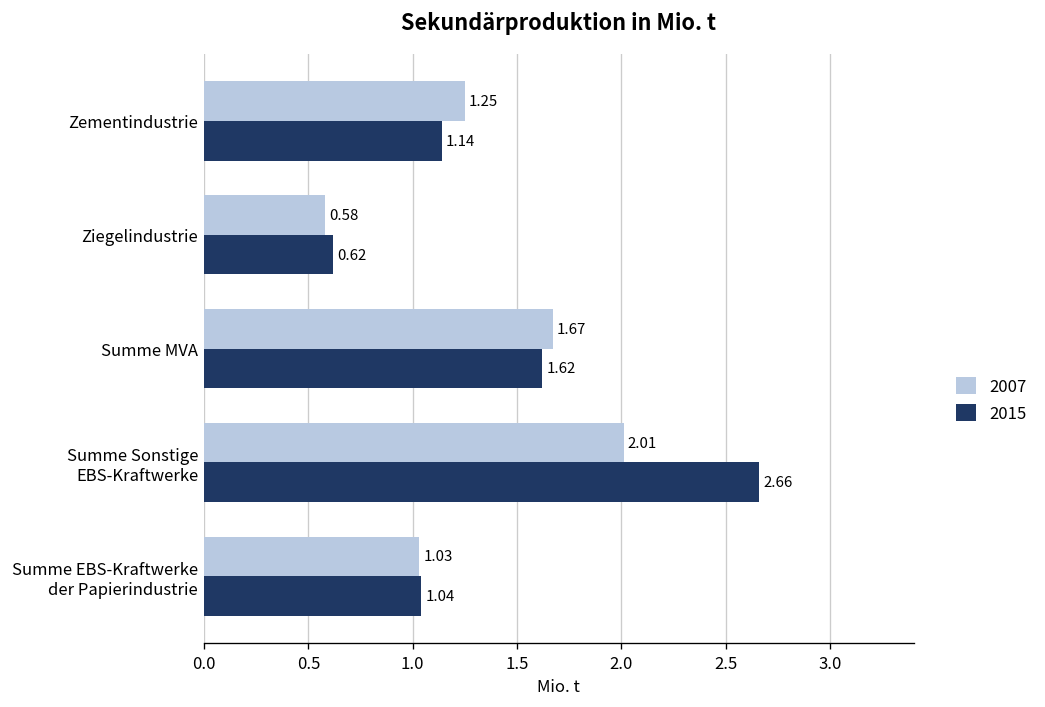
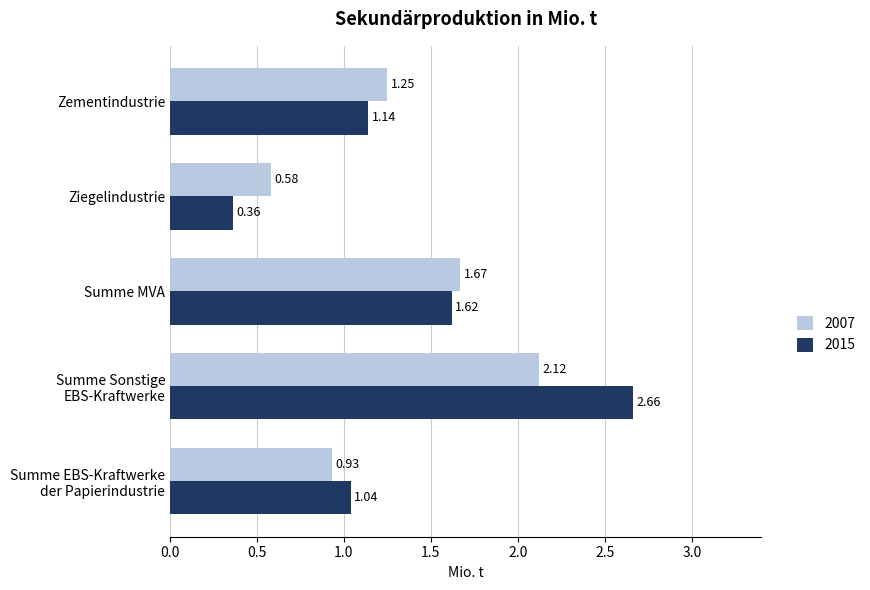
2015, Ziegelindustrie: 0.62 -> 0.36
2007, Summe Sonstige EBS-Kraftwerke: 2.01 -> 2.12
2007, Summe EBS-Kraftwerke der Papierindustrie: 1.03 -> 0.93
